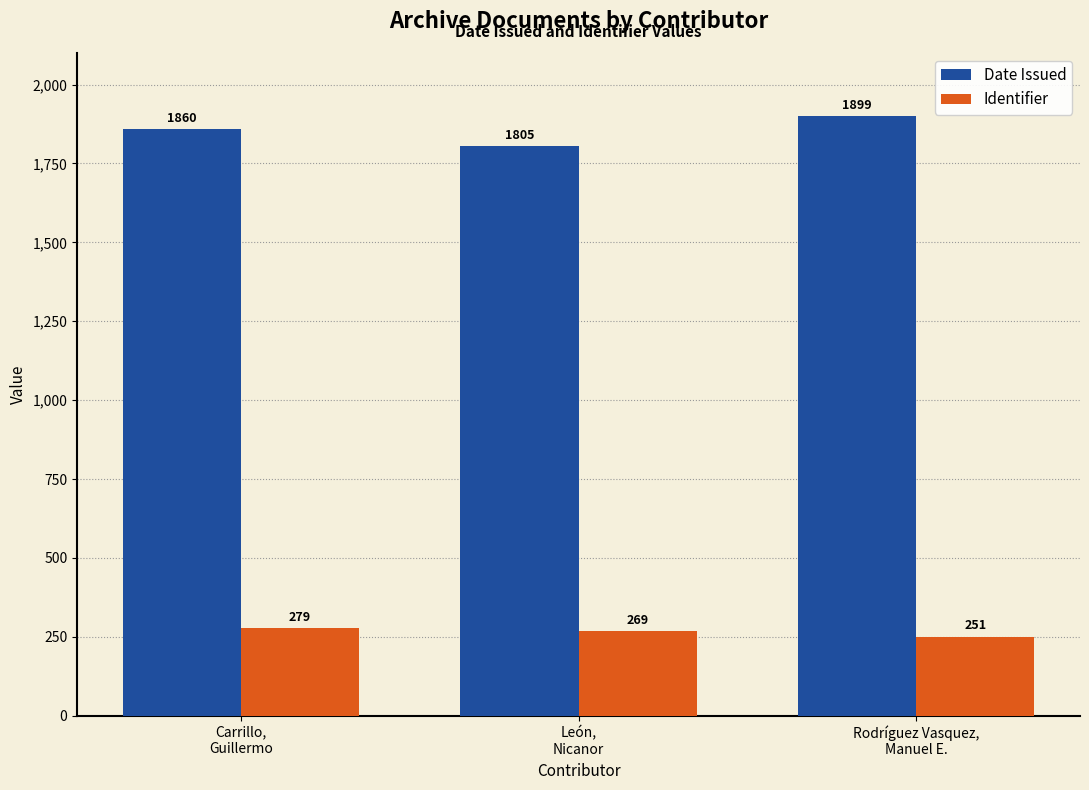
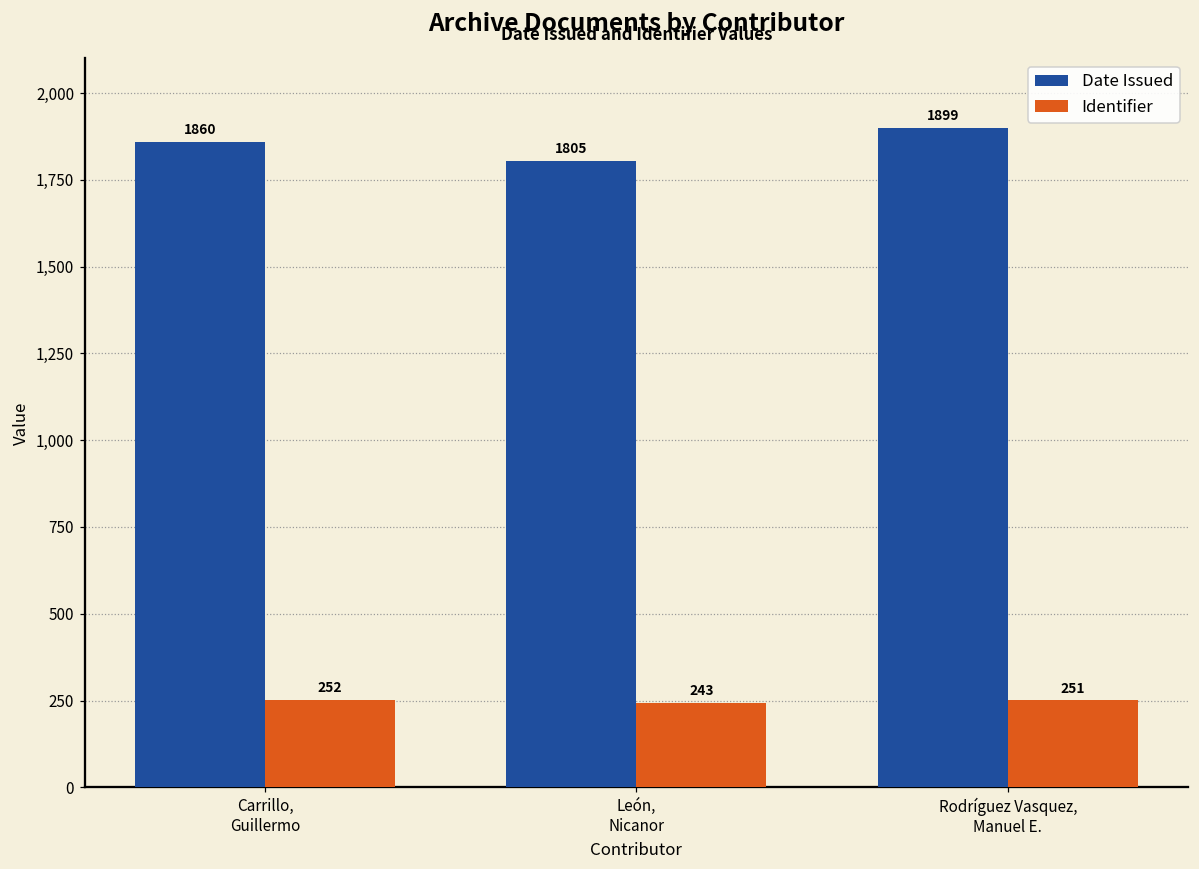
Identifier, Carrillo, Guillermo: 279 -> 252
Identifier, León, Nicanor: 269 -> 243
